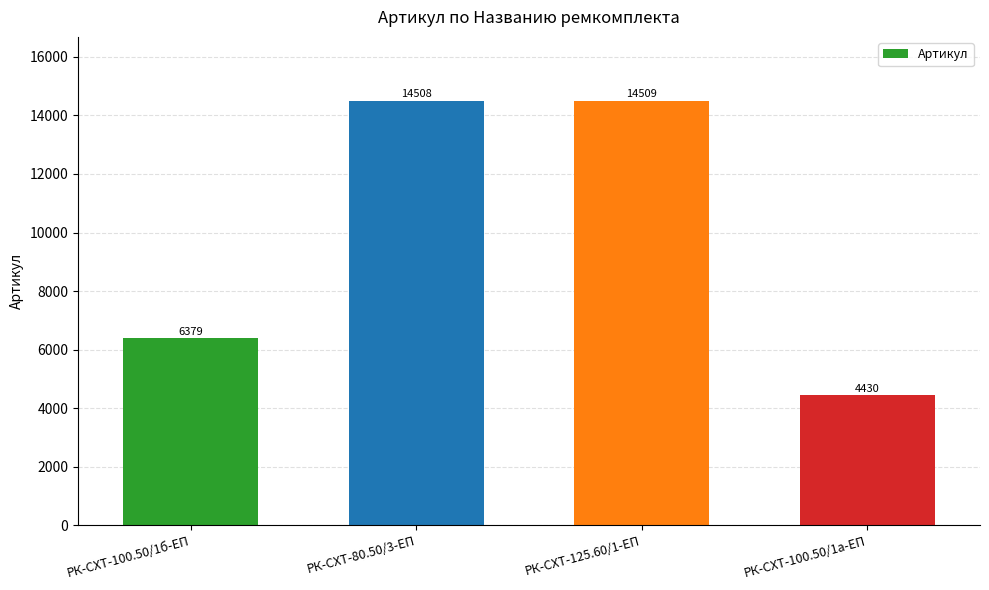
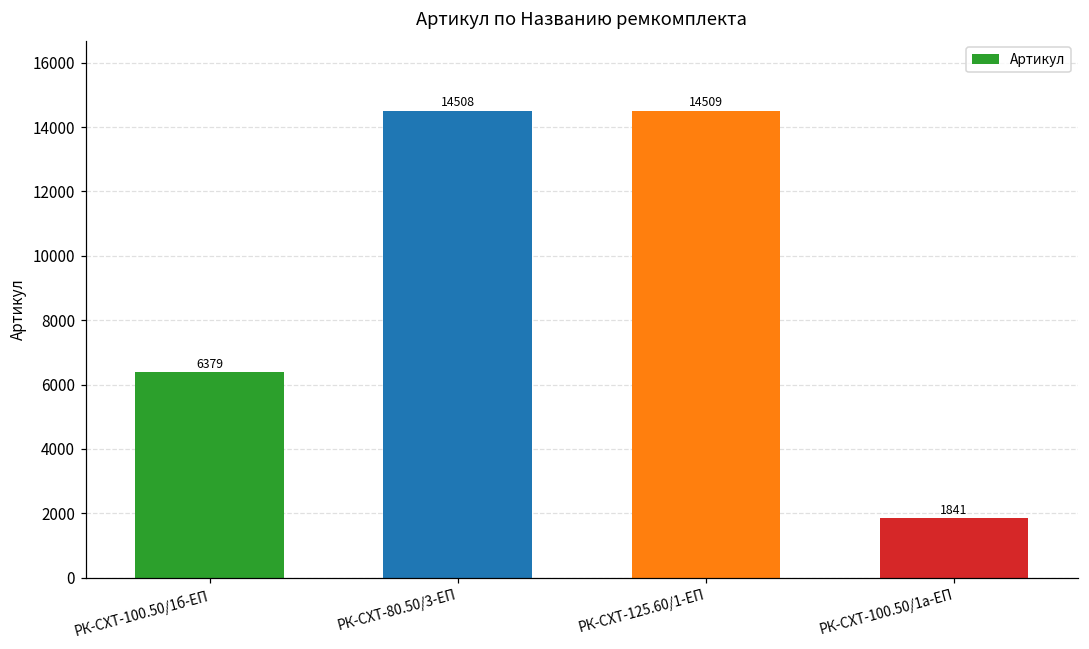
РК-СХТ-100.50/1а-ЕП: 4430 -> 1841
